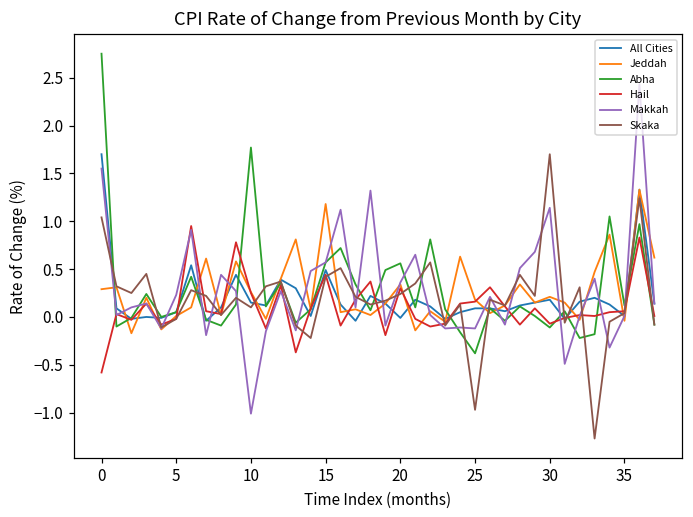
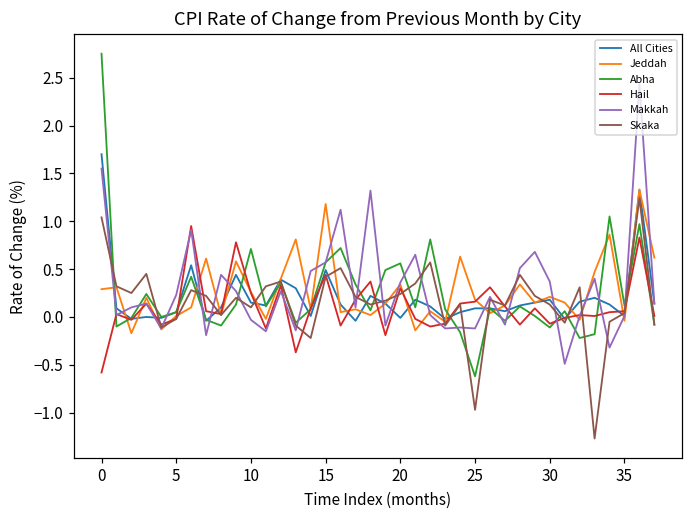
Abha, 10: 1.8 -> 0.7
Makkah, 10: -1.0 -> 0.0
Abha, 25: -0.4 -> -0.6
Makkah, 30: 1.1 -> 0.4
Skaka, 30: 1.7 -> 0.1
